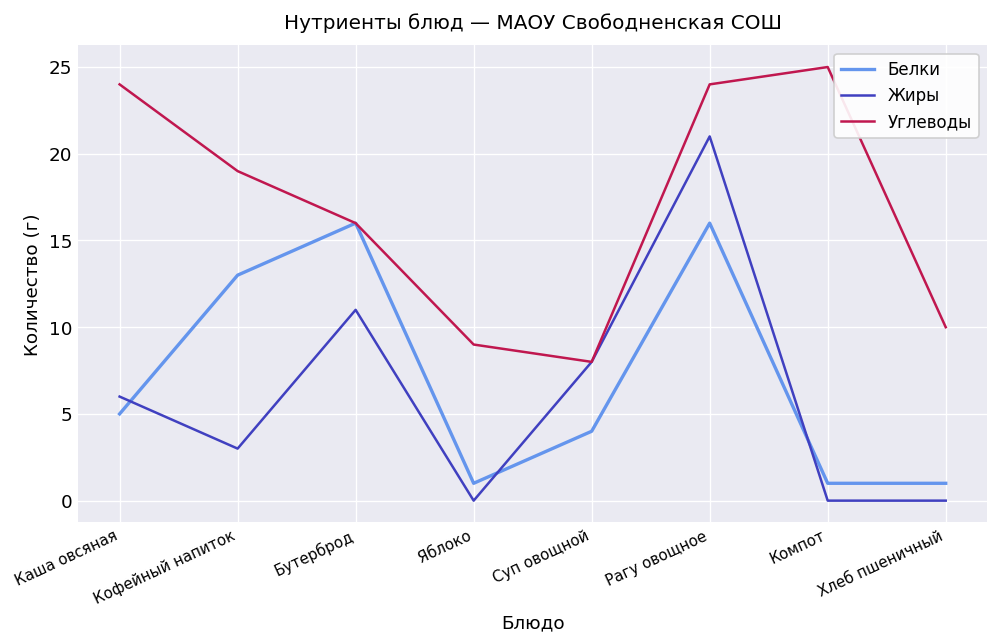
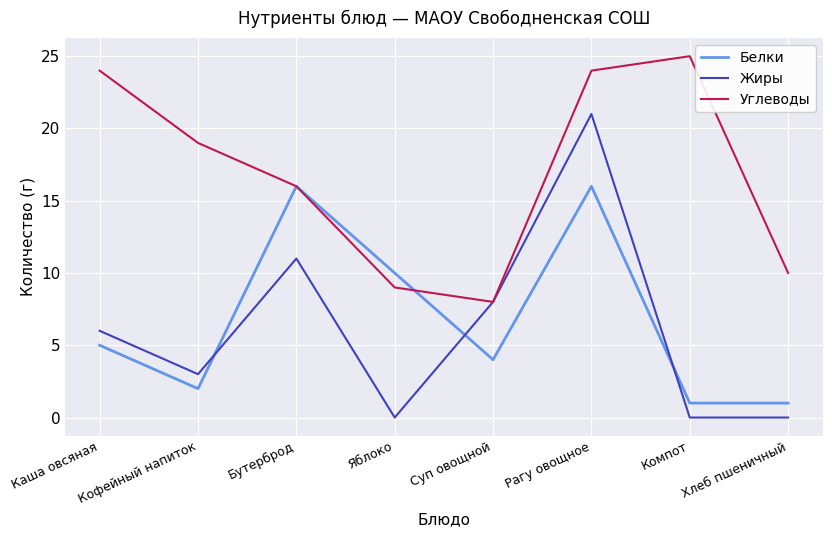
Белки, Кофейный напиток: 13 -> 2
Белки, Яблоко: 1 -> 10
